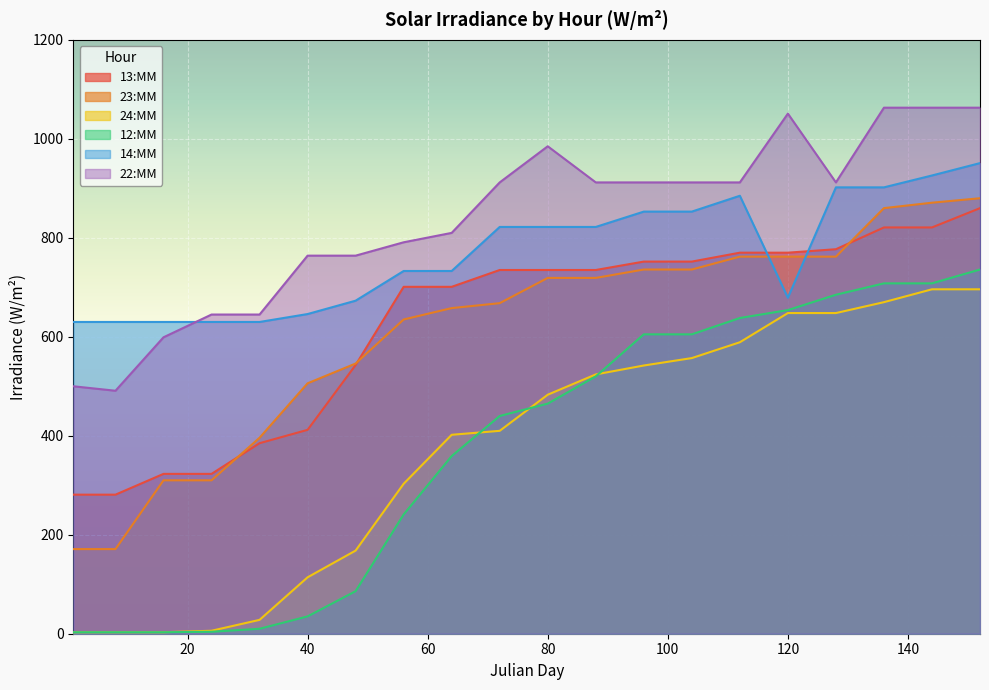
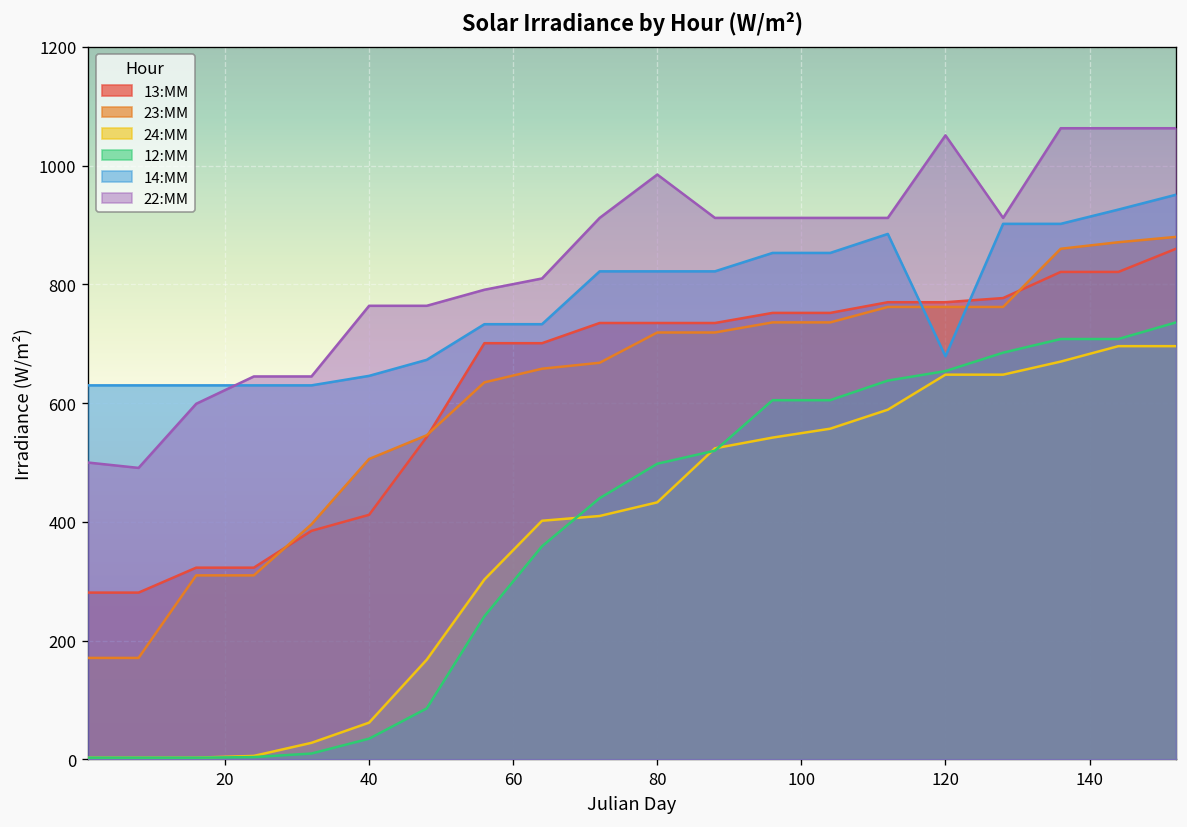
24:MM, 40: 110 -> 60
24:MM, 80: 480 -> 430
12:MM, 80: 470 -> 500
